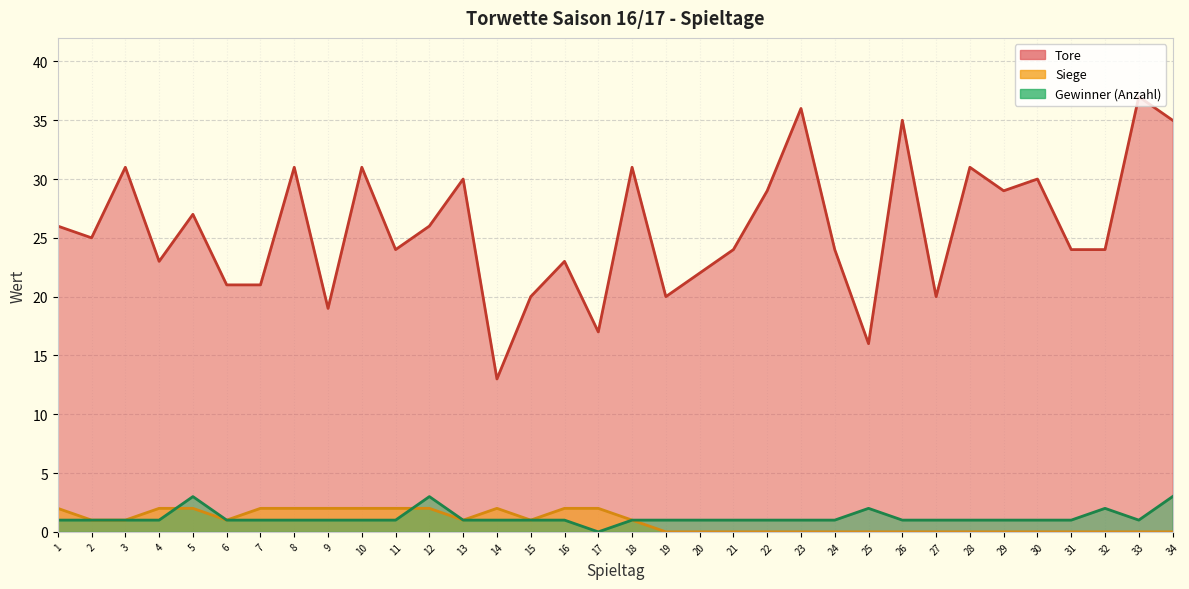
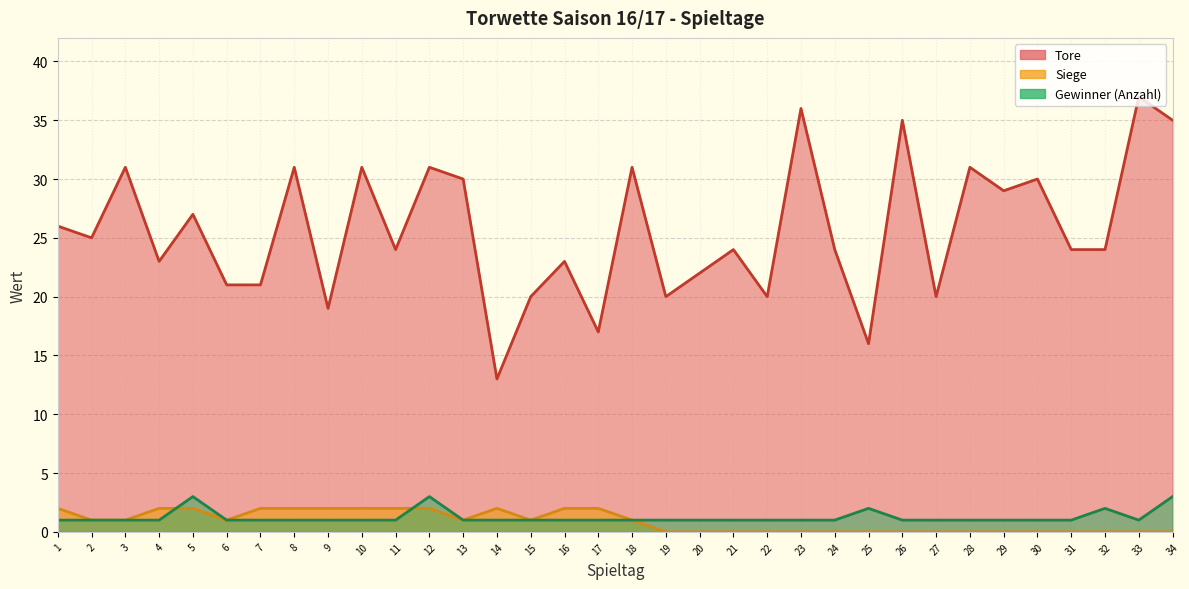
Tore, 12: 26 -> 31
Gewinner (Anzahl), 17: 0 -> 1
Tore, 22: 29 -> 20
